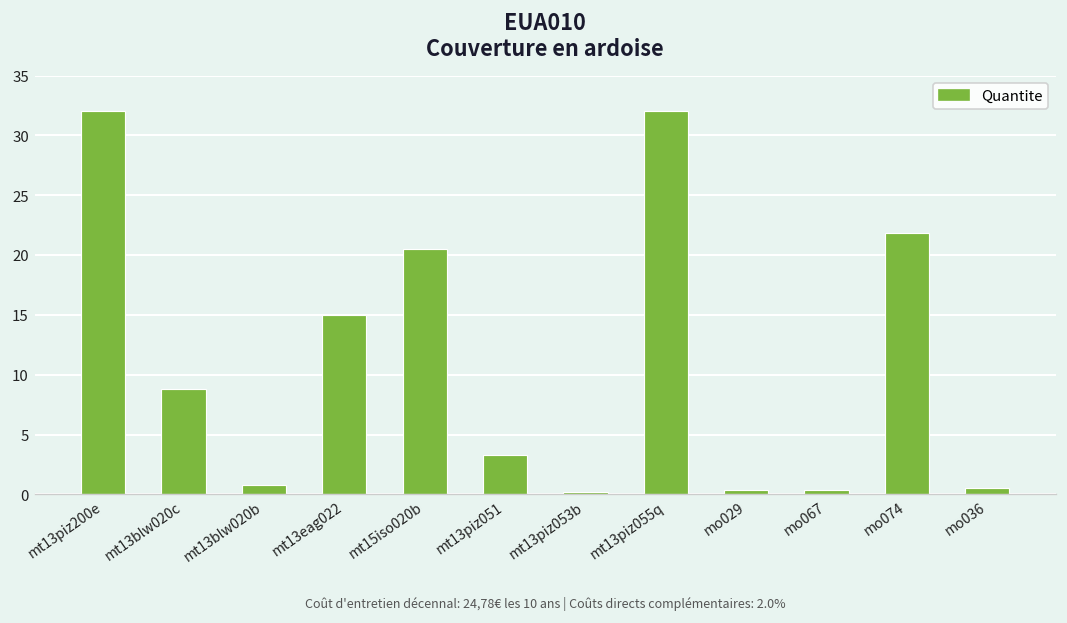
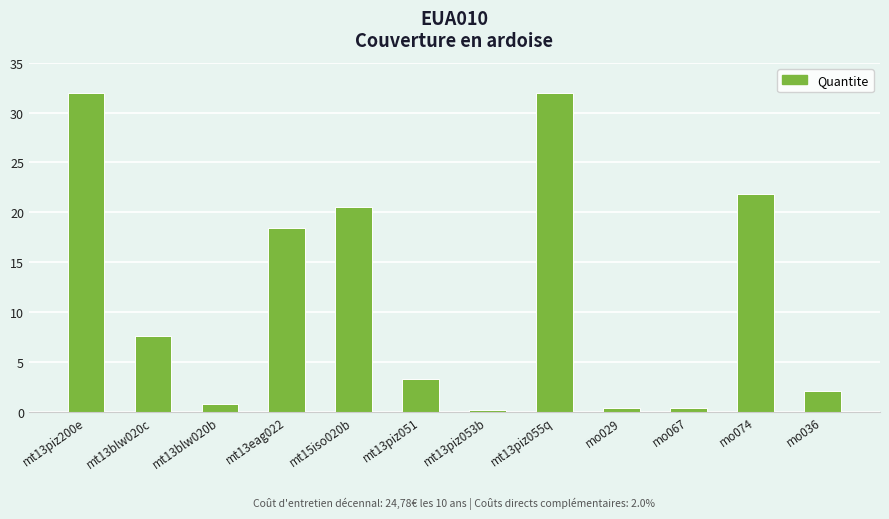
mt13blw020c: 9 -> 8
mt13eag022: 15 -> 18
mo036: 1 -> 2
